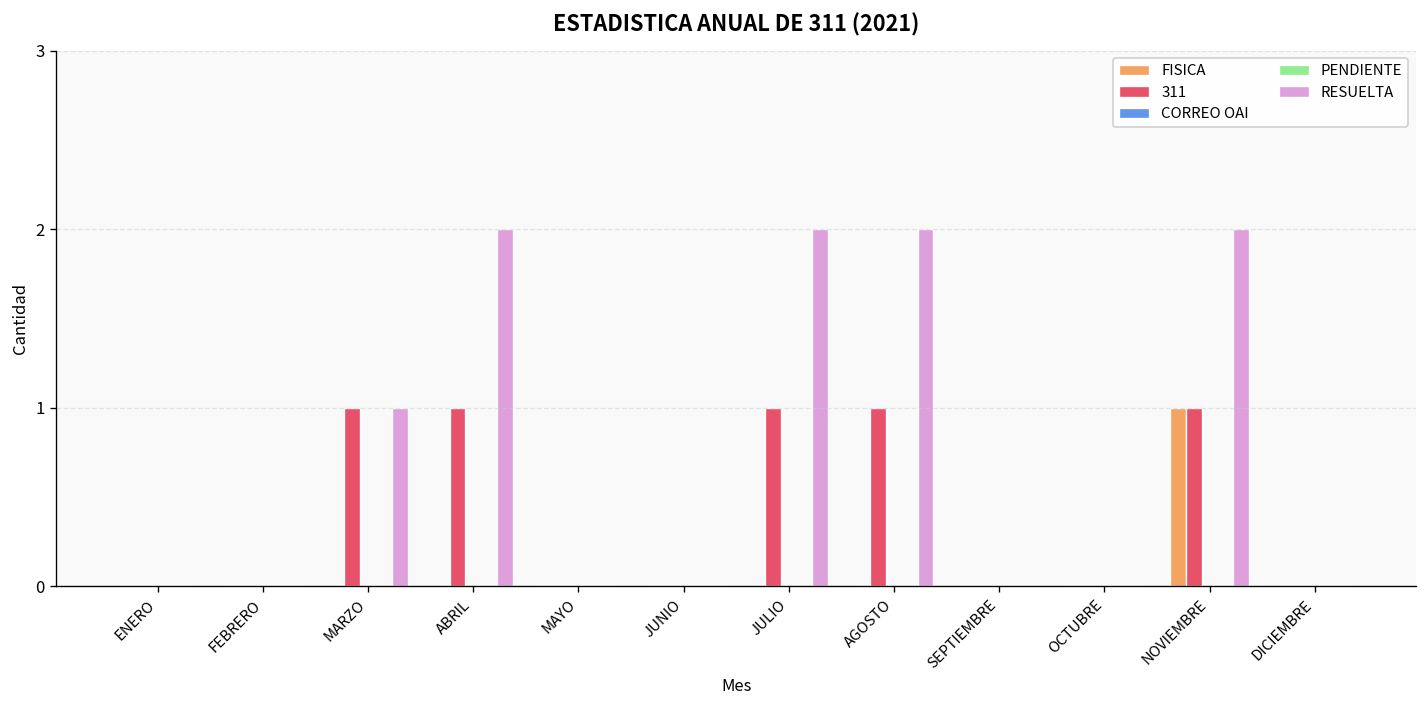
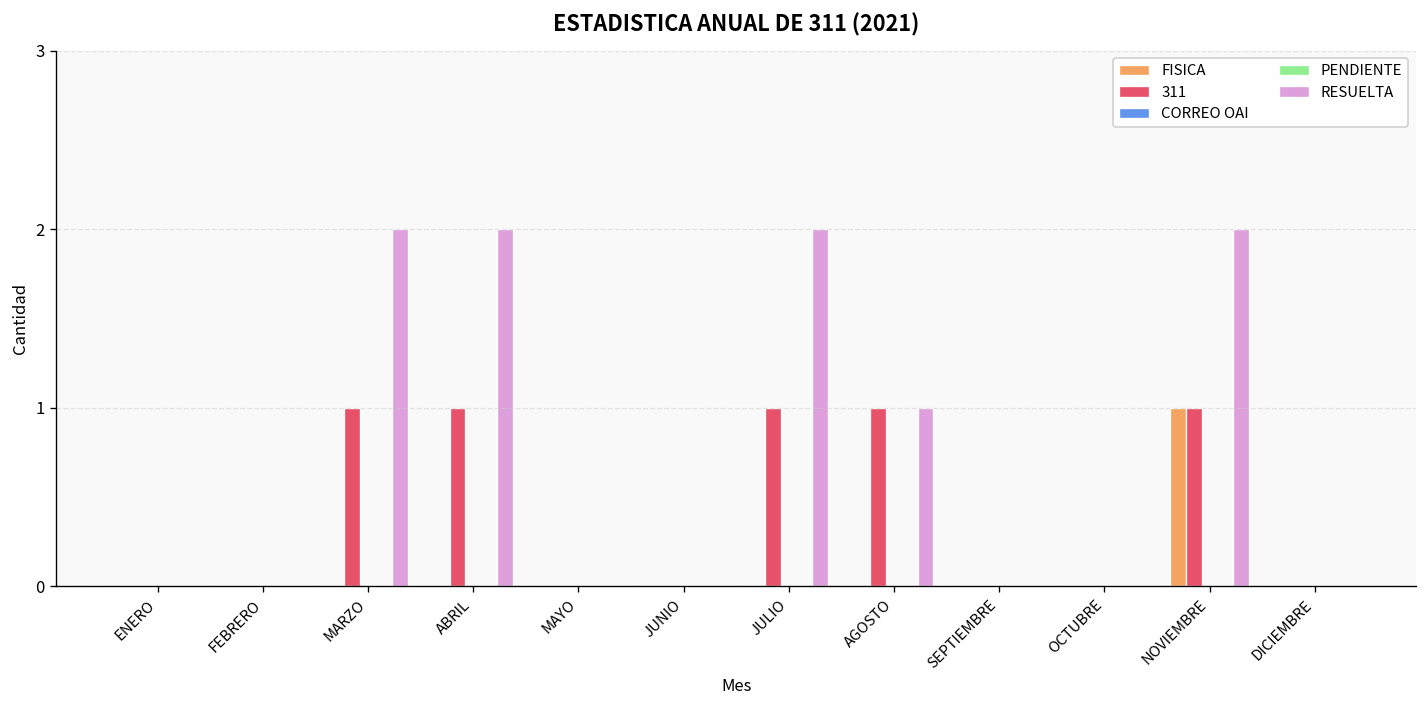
RESUELTA, MARZO: 1 -> 2
RESUELTA, AGOSTO: 2 -> 1
